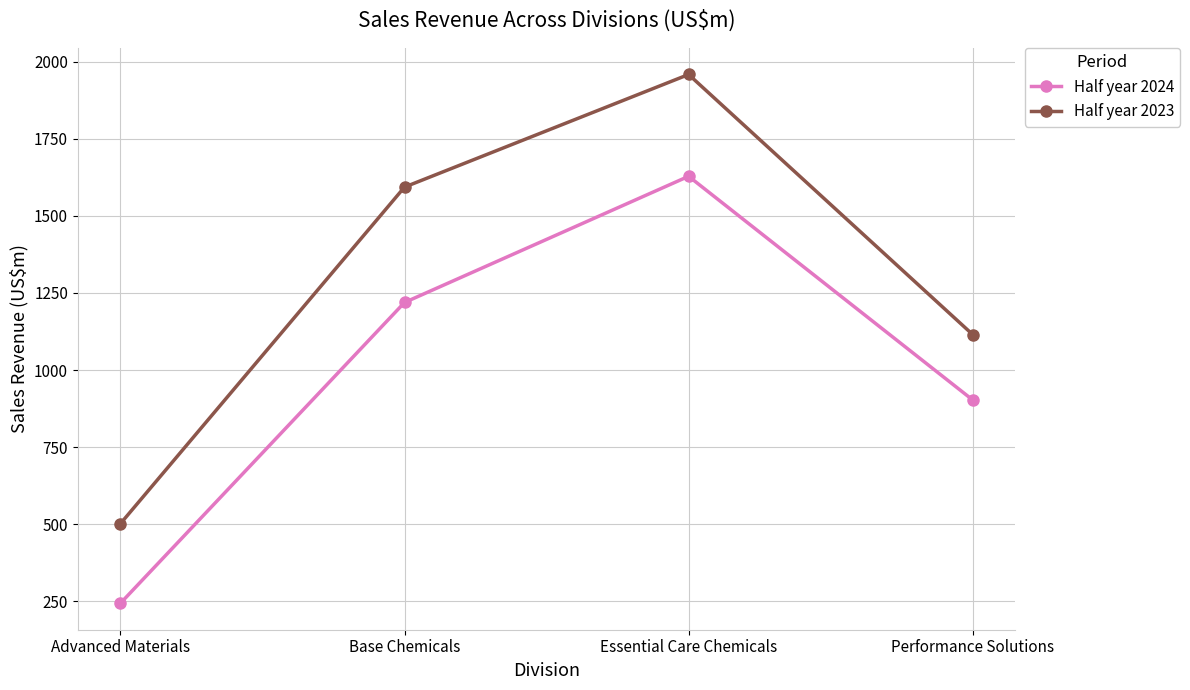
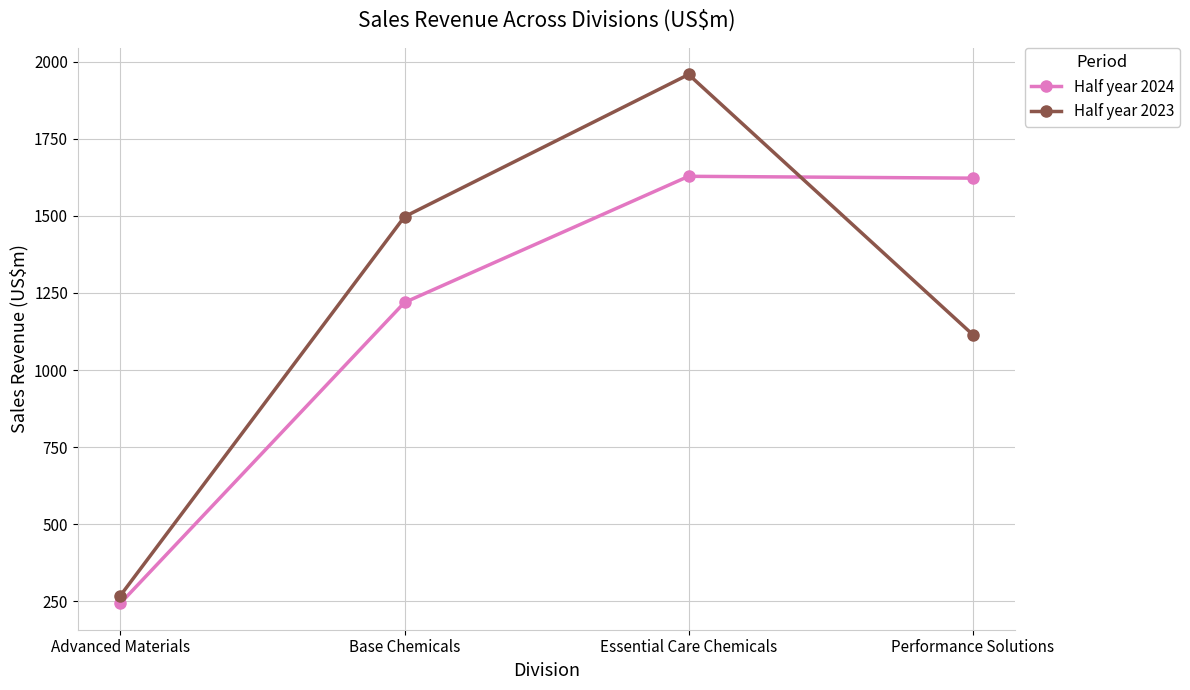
Half year 2023, Advanced Materials: 500 -> 270
Half year 2023, Base Chemicals: 1590 -> 1500
Half year 2024, Performance Solutions: 900 -> 1620
